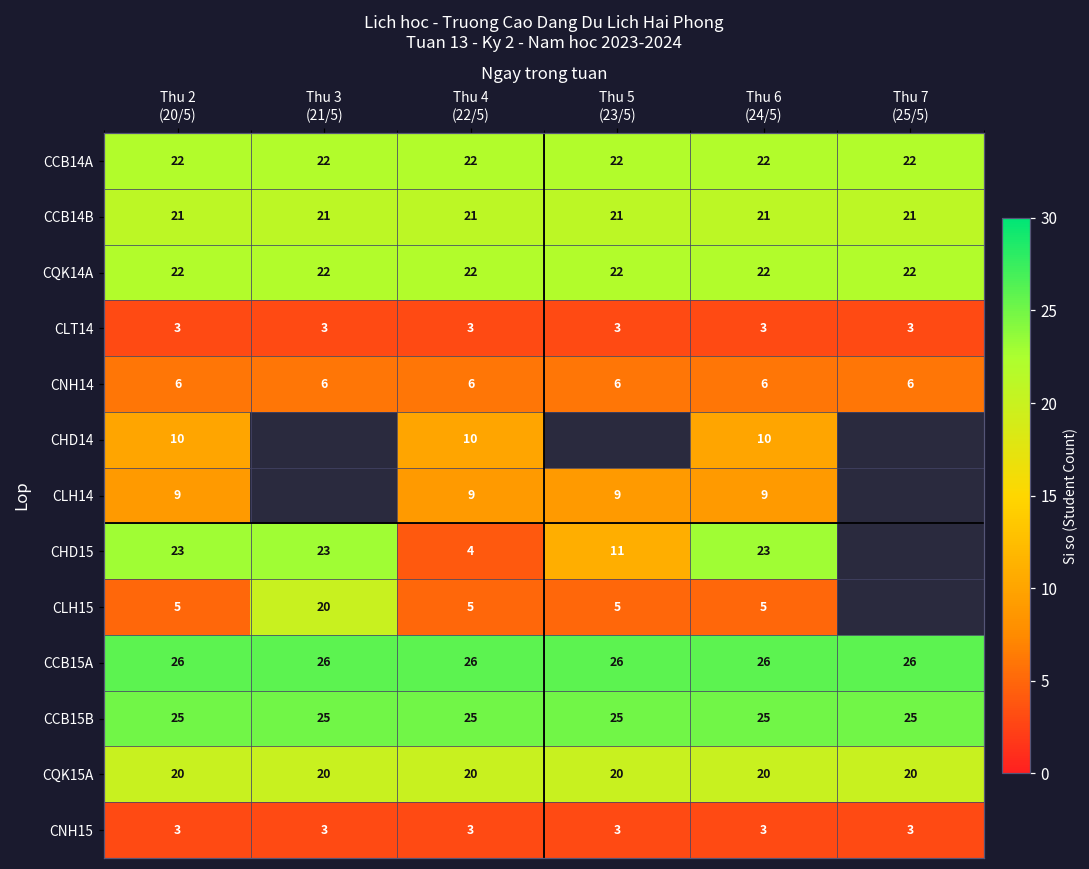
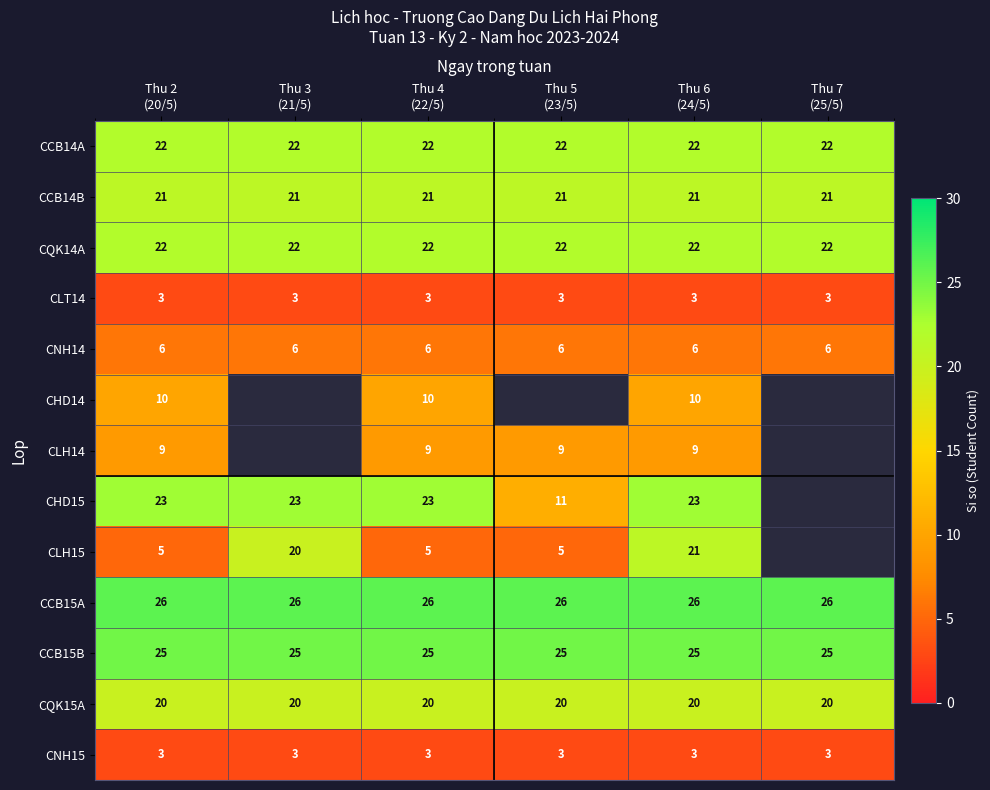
CHD15, Thu 4 (22/5): 4 -> 23
CLH15, Thu 6 (24/5): 5 -> 21
